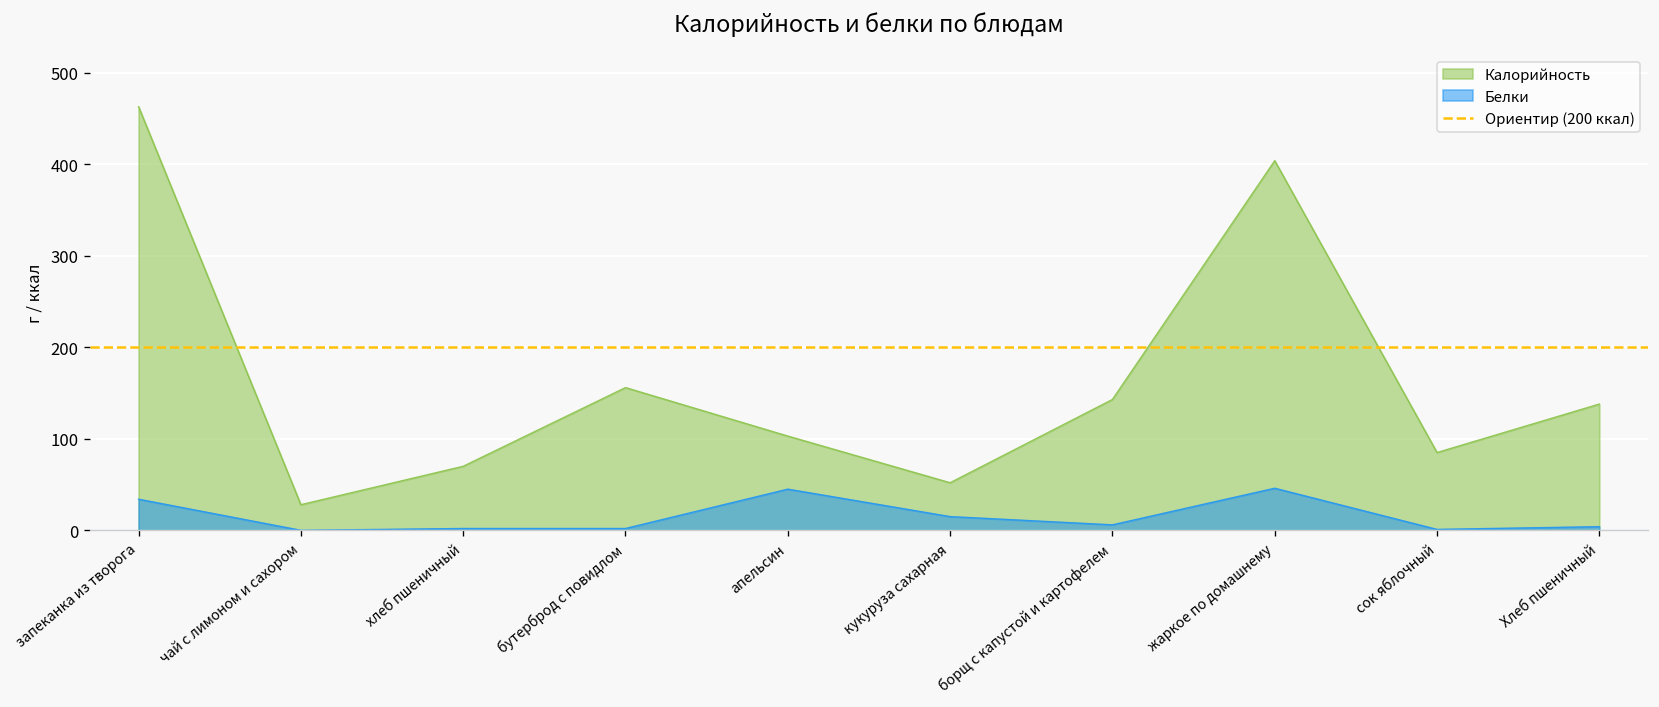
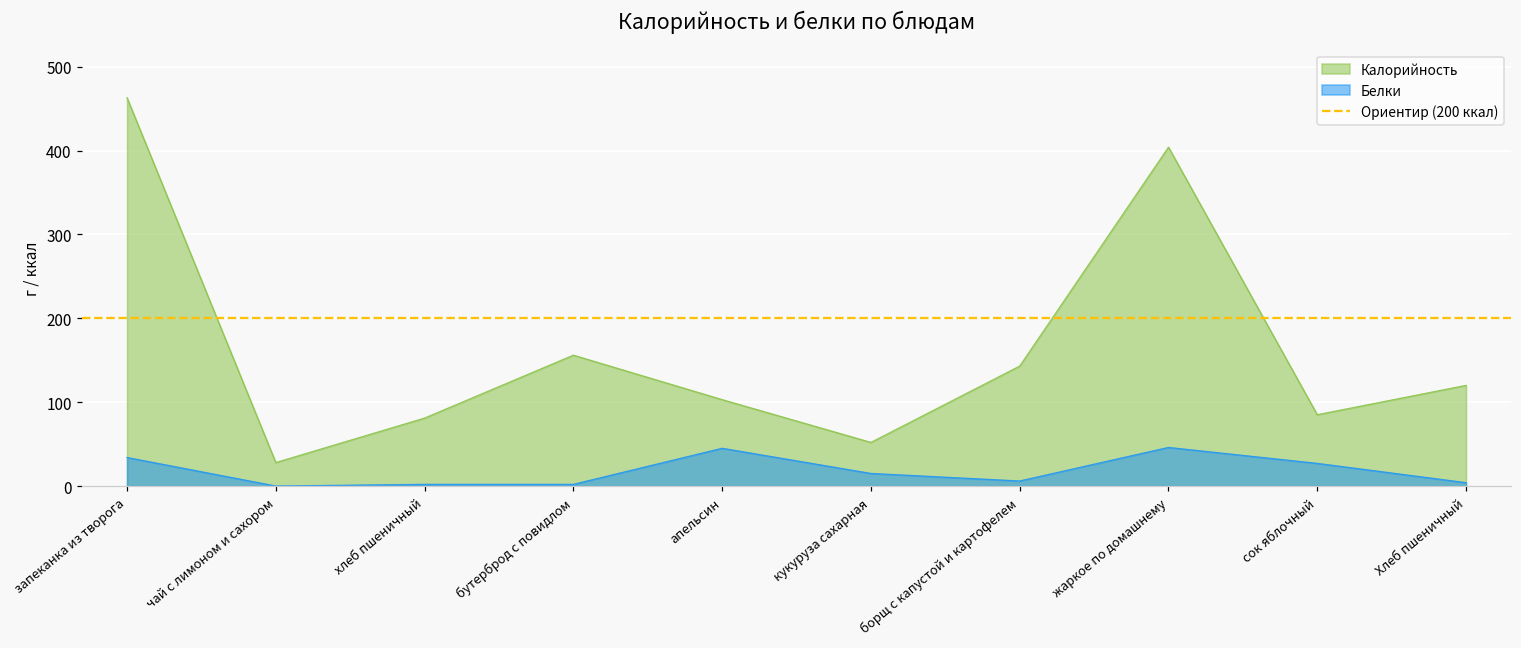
Калорийность, хлеб пшеничный: 70 -> 80
Белки, сок яблочный: 0 -> 30
Калорийность, Хлеб пшеничный: 140 -> 120
